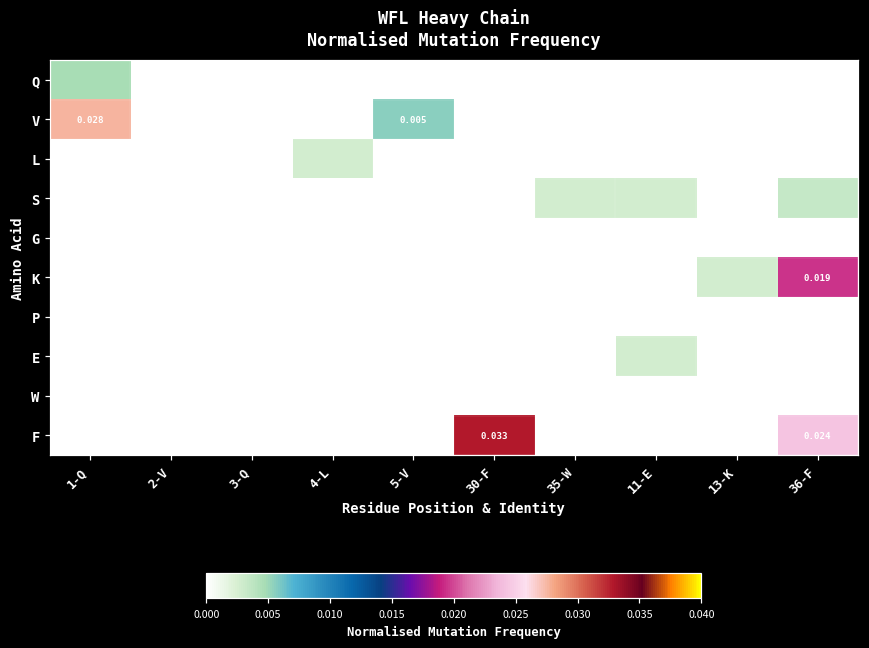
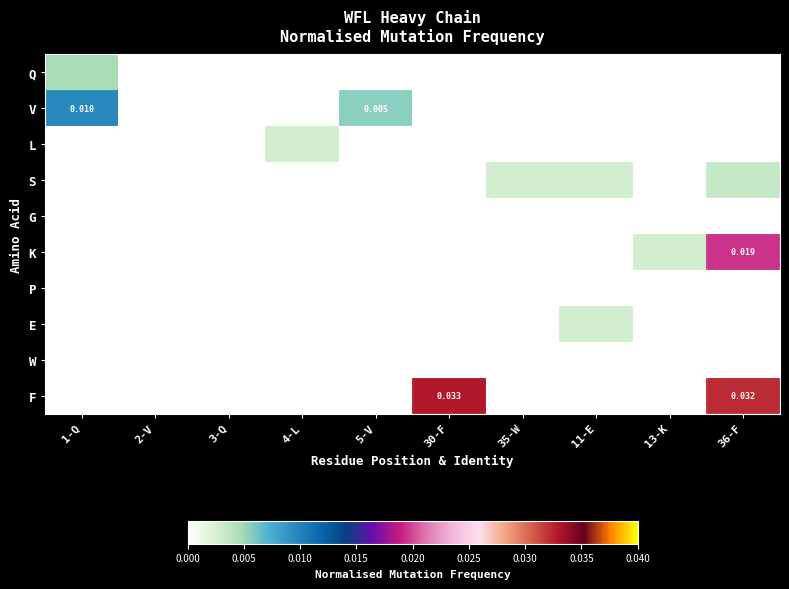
V, 1-Q: 0.028 -> 0.010
F, 36-F: 0.024 -> 0.032
